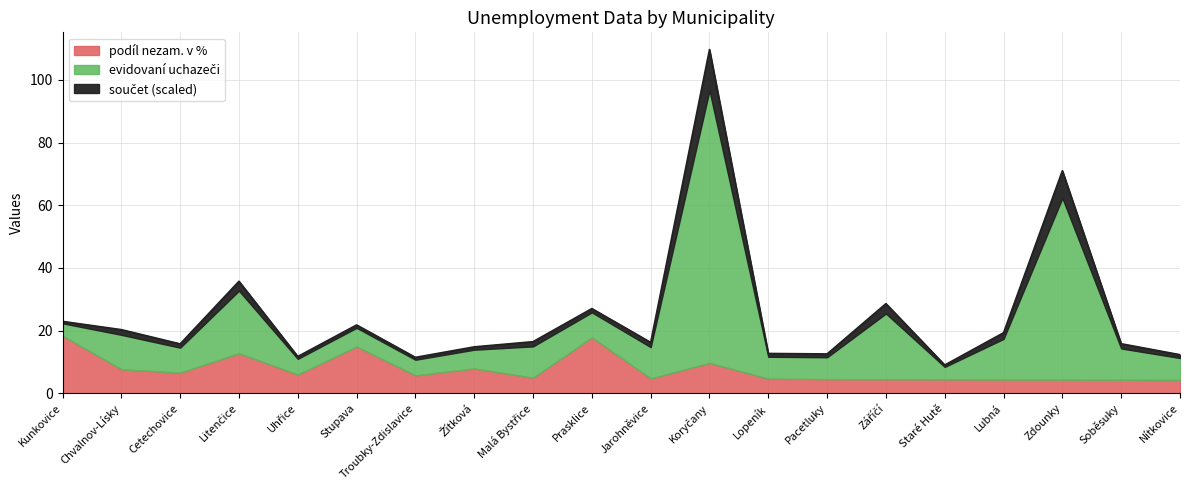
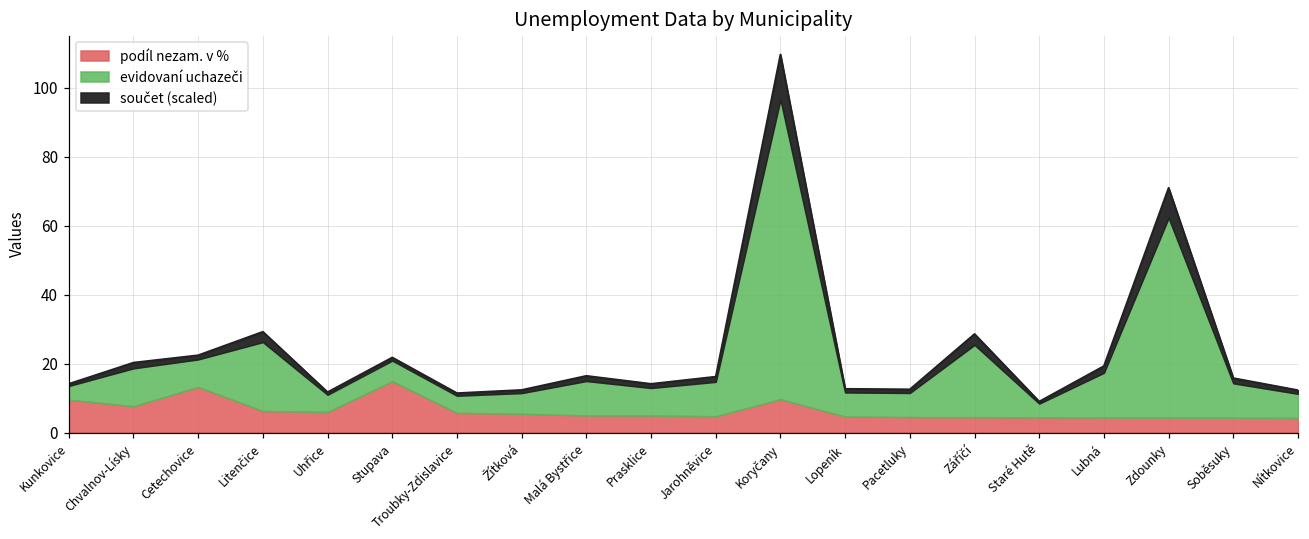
podíl nezam. v %, Kunkovice: 18 -> 10
podíl nezam. v %, Cetechovice: 7 -> 13
podíl nezam. v %, Litenčice: 13 -> 6
podíl nezam. v %, Žítková: 8 -> 5
podíl nezam. v %, Prasklice: 18 -> 5
